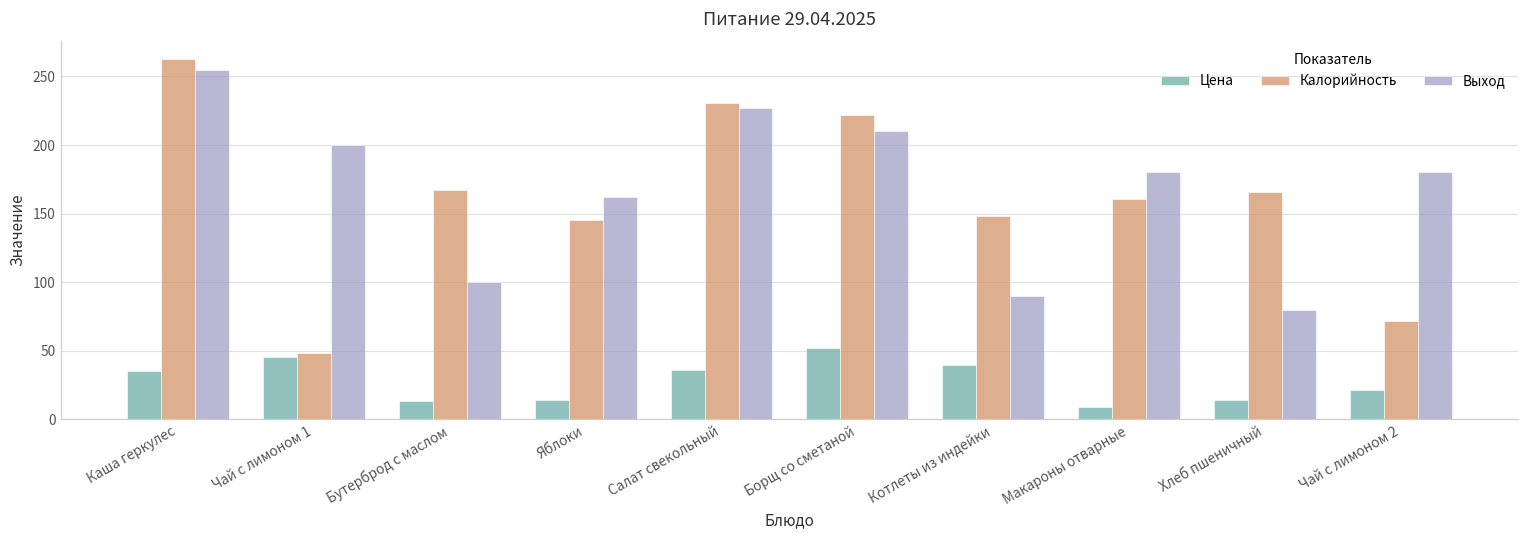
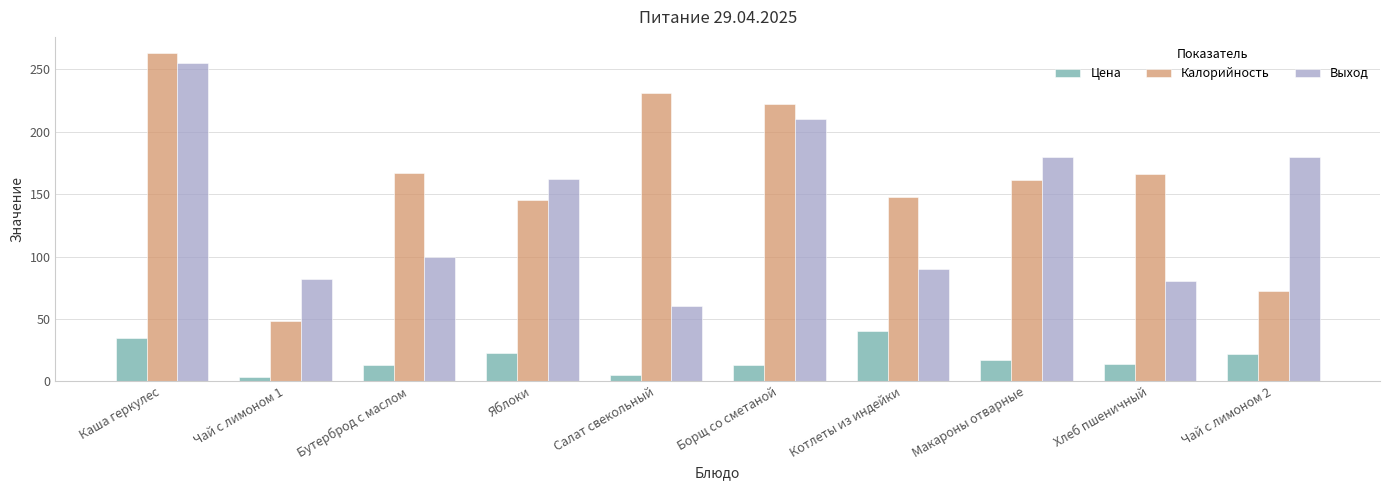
Цена, Чай с лимоном 1: 45 -> 4
Выход, Чай с лимоном 1: 200 -> 82
Цена, Яблоки: 14 -> 23
Цена, Салат свекольный: 36 -> 5
Выход, Салат свекольный: 227 -> 60
Цена, Борщ со сметаной: 52 -> 13
Цена, Макароны отварные: 9 -> 17
